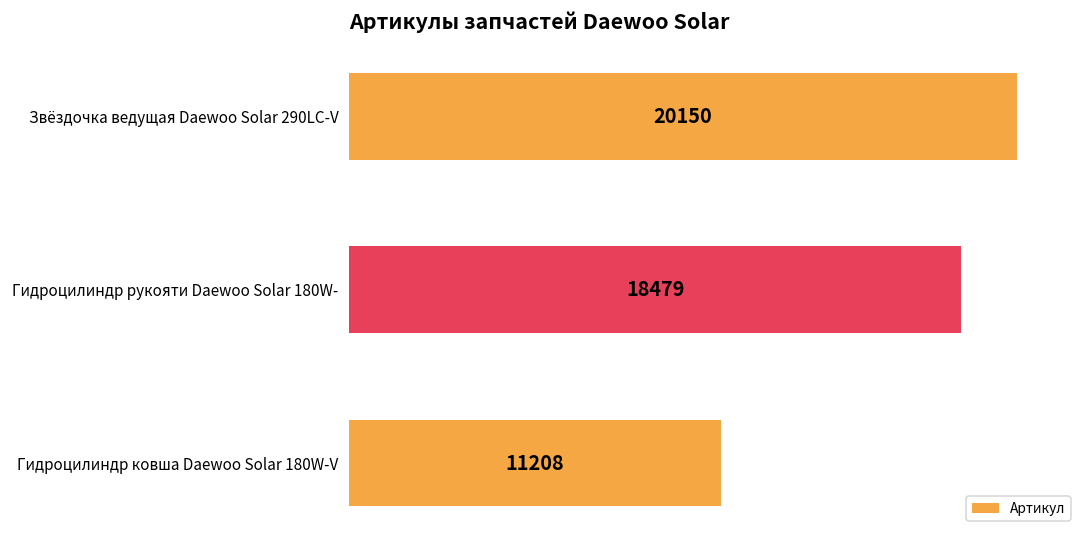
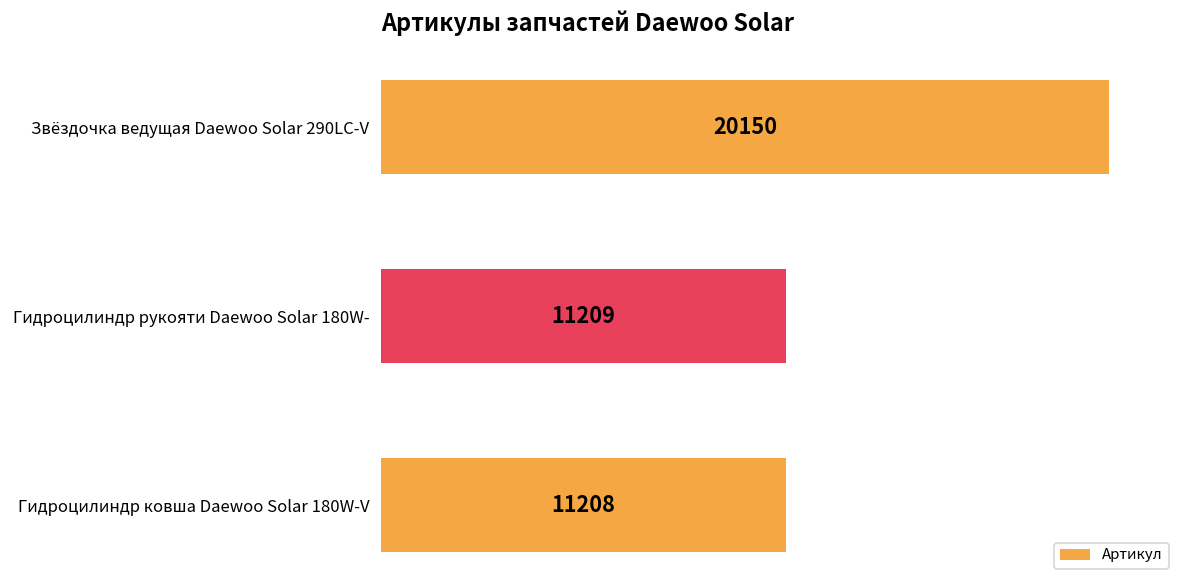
Гидроцилиндр рукояти Daewoo Solar 180W-: 18479 -> 11209
